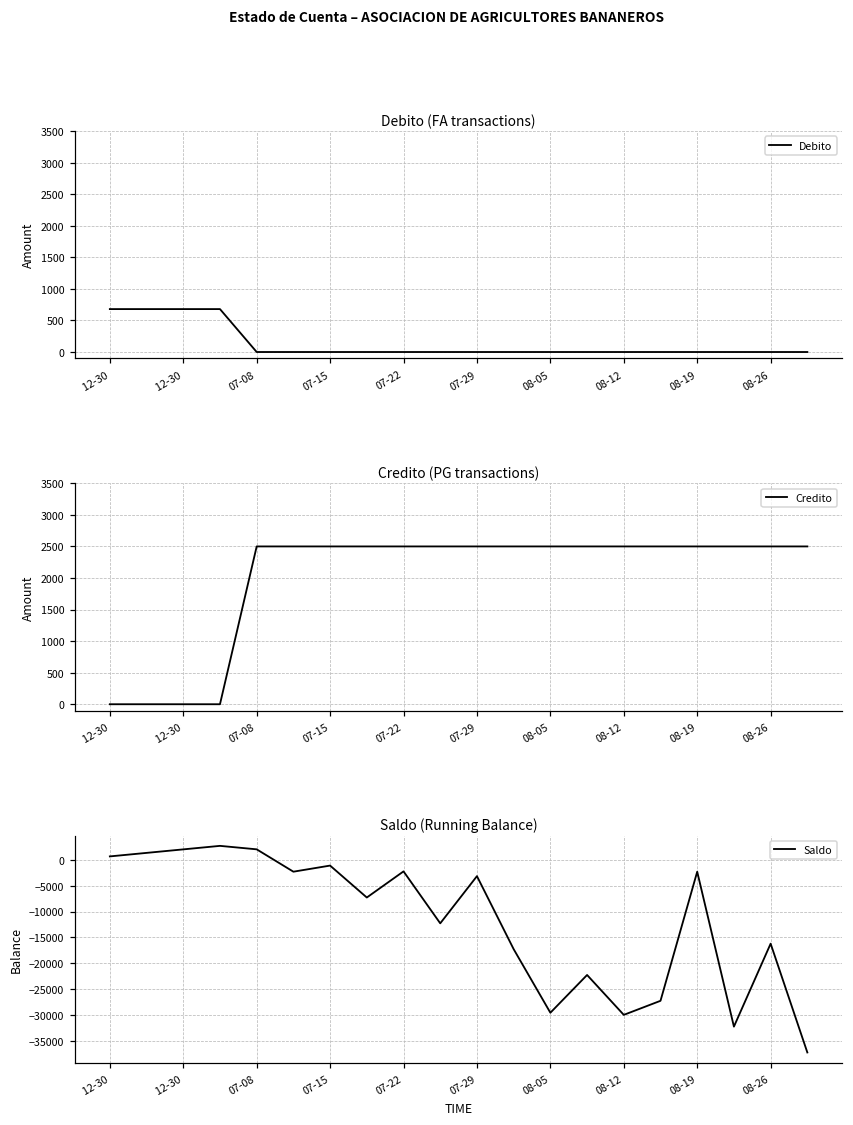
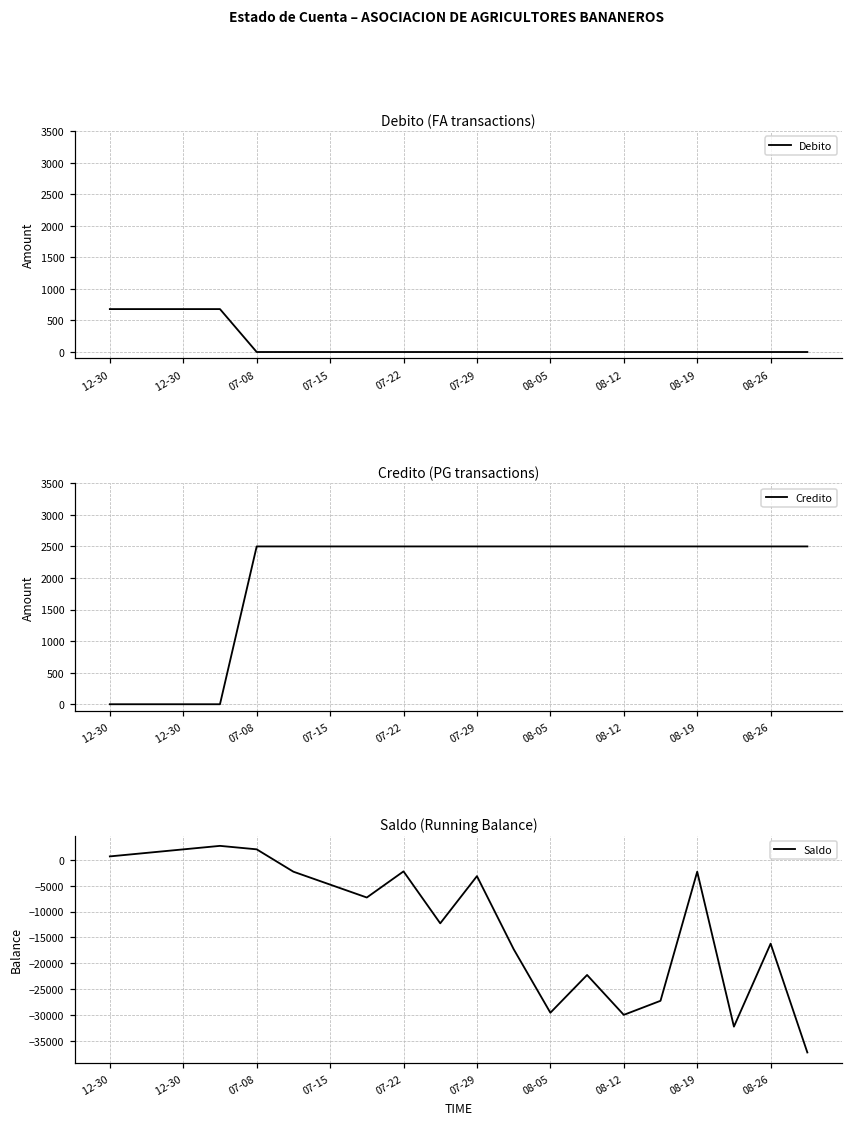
Saldo (Running Balance), 07-15: -1000 -> -5000
